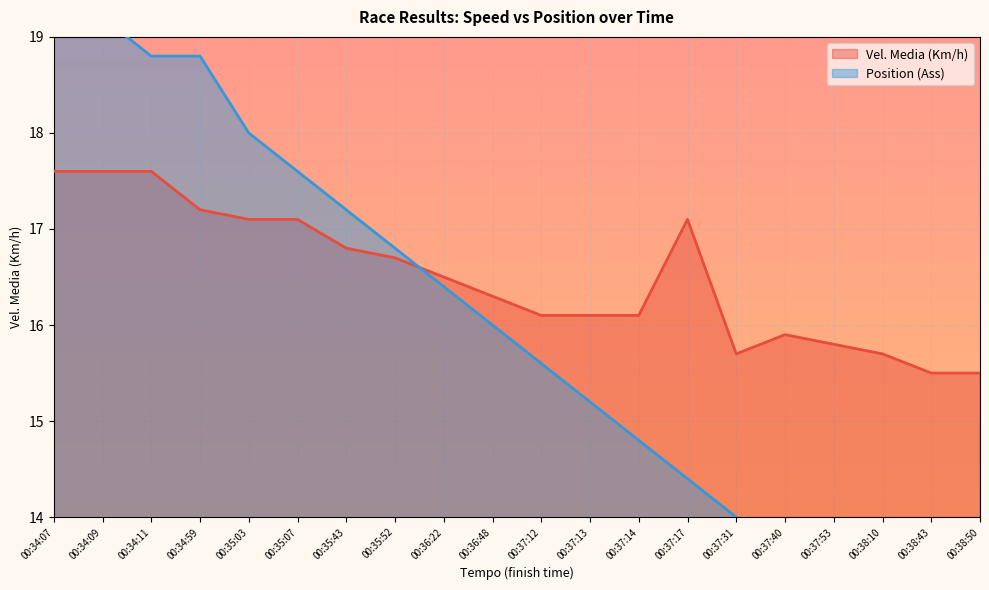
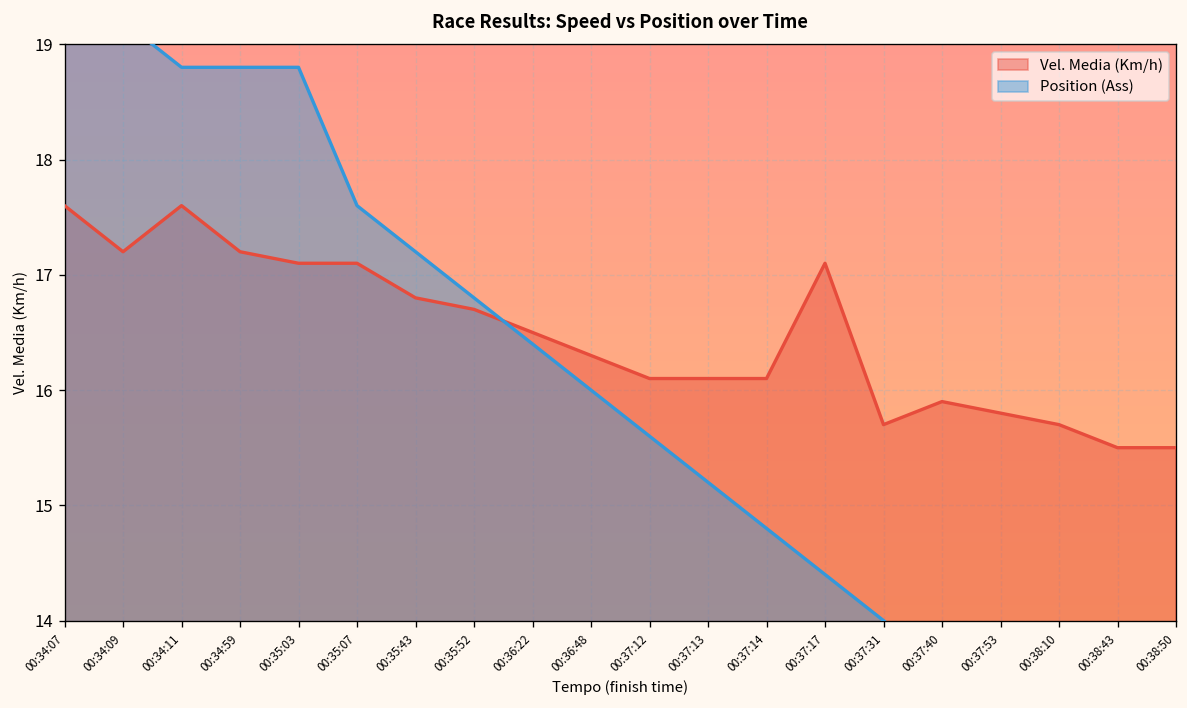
Vel. Media (Km/h), 00:34:09: 17.6 -> 17.2
Position (Ass), 00:35:03: 18.0 -> 18.8
